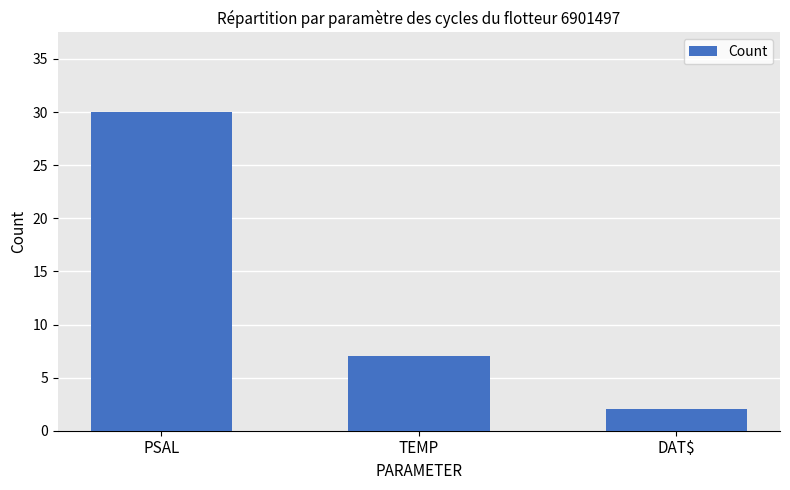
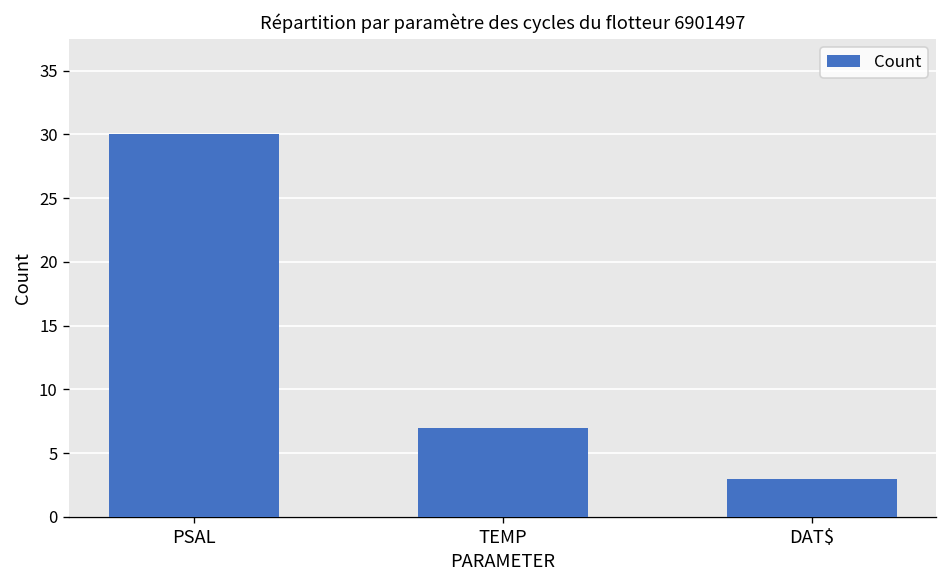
DAT$: 2 -> 3
